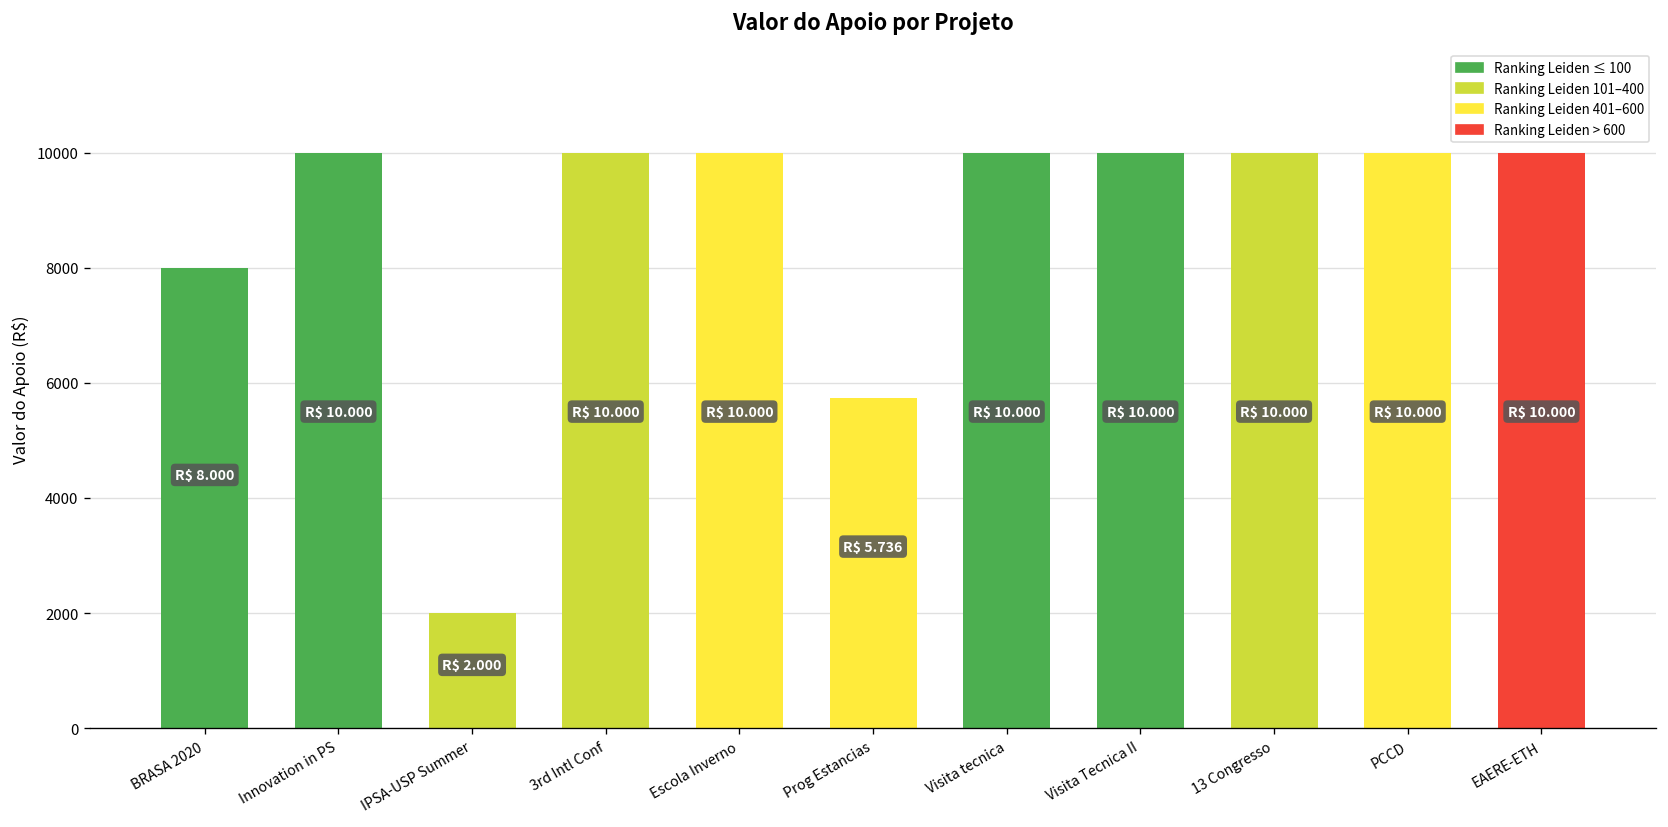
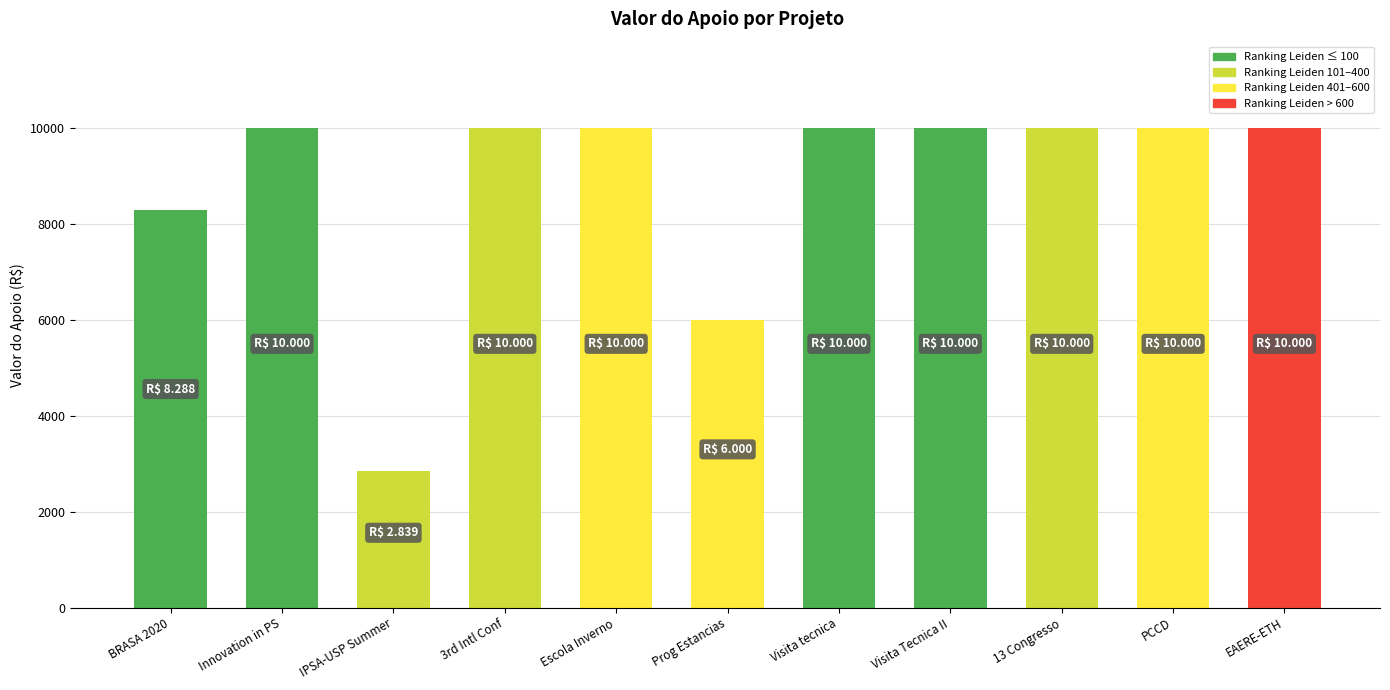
BRASA 2020: 8.000 -> 8.288
IPSA-USP Summer: 2.000 -> 2.839
Prog Estancias: 5.736 -> 6.000
